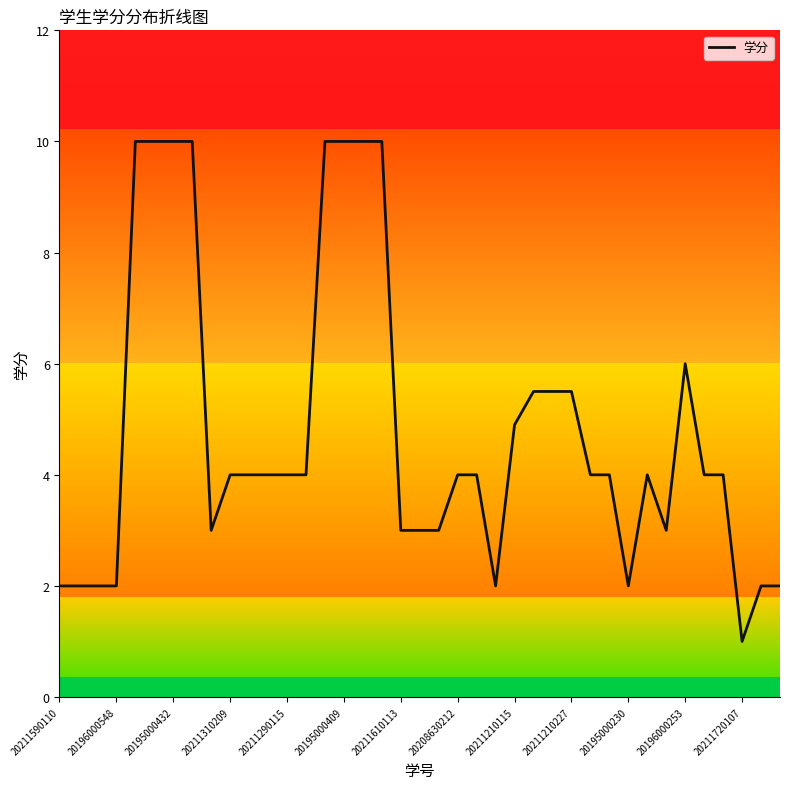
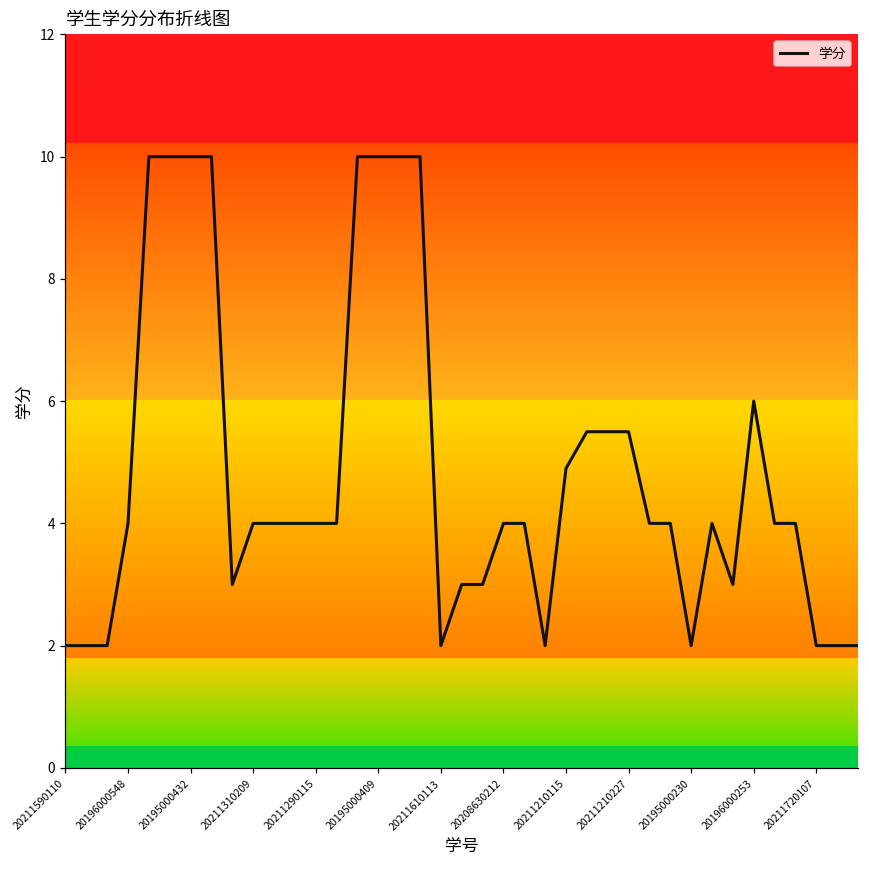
学分, 20196000548: 2 -> 4
学分, 20211610113: 3 -> 2
学分, 20211720107: 1 -> 2
